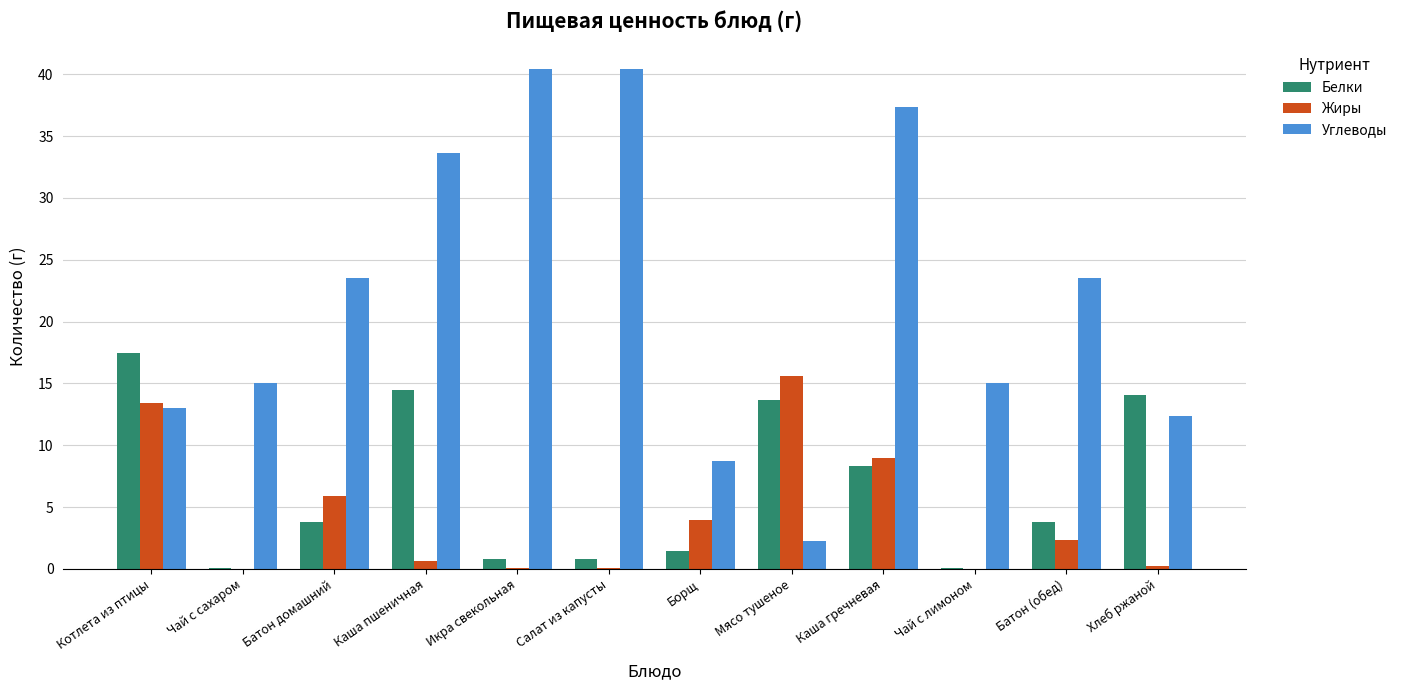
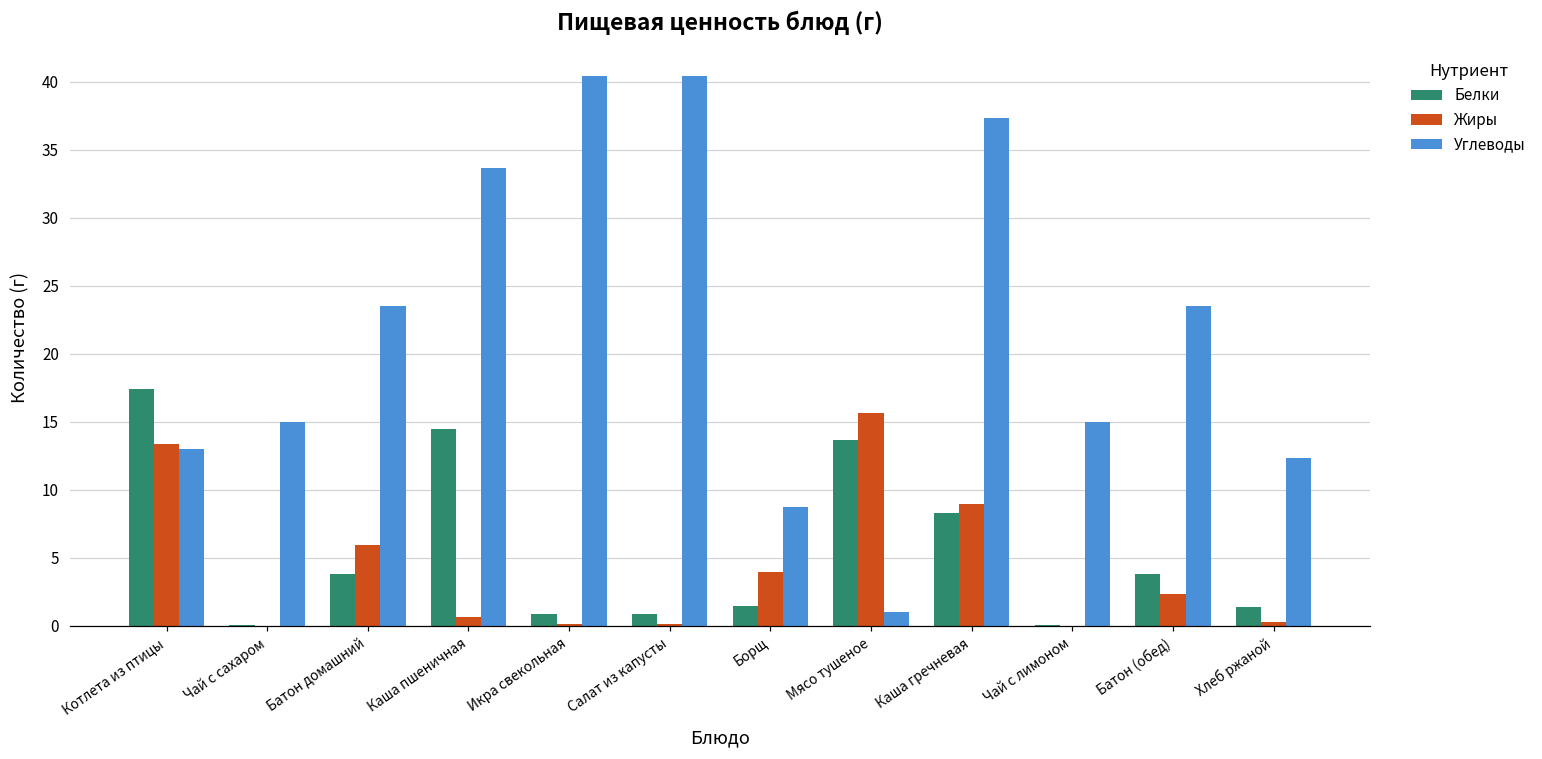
Углеводы, Мясо тушеное: 2.3 -> 1.0
Белки, Хлеб ржаной: 14.1 -> 1.4
